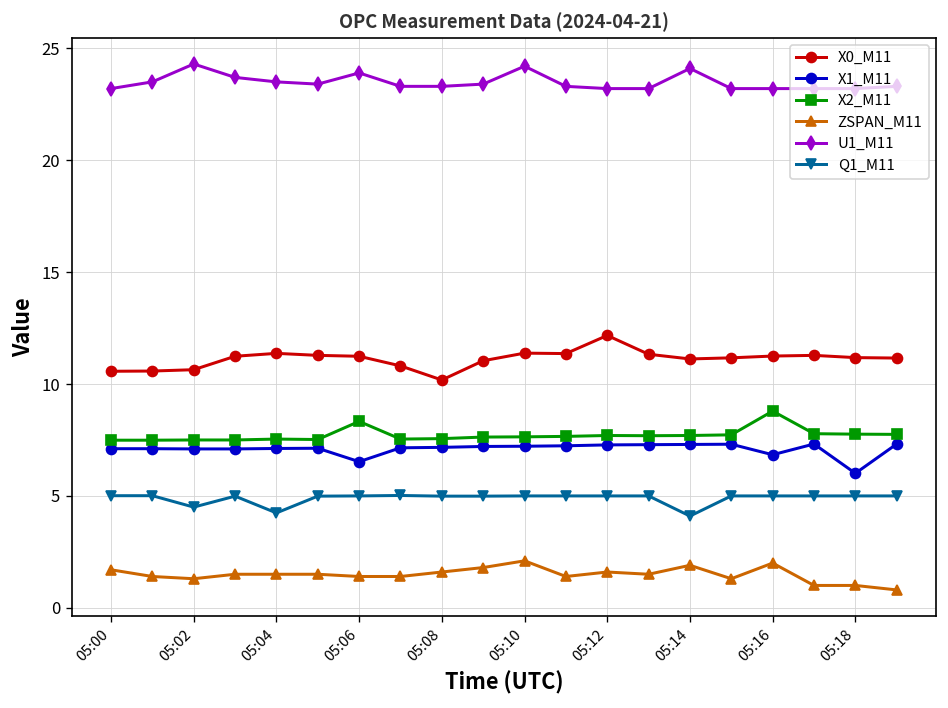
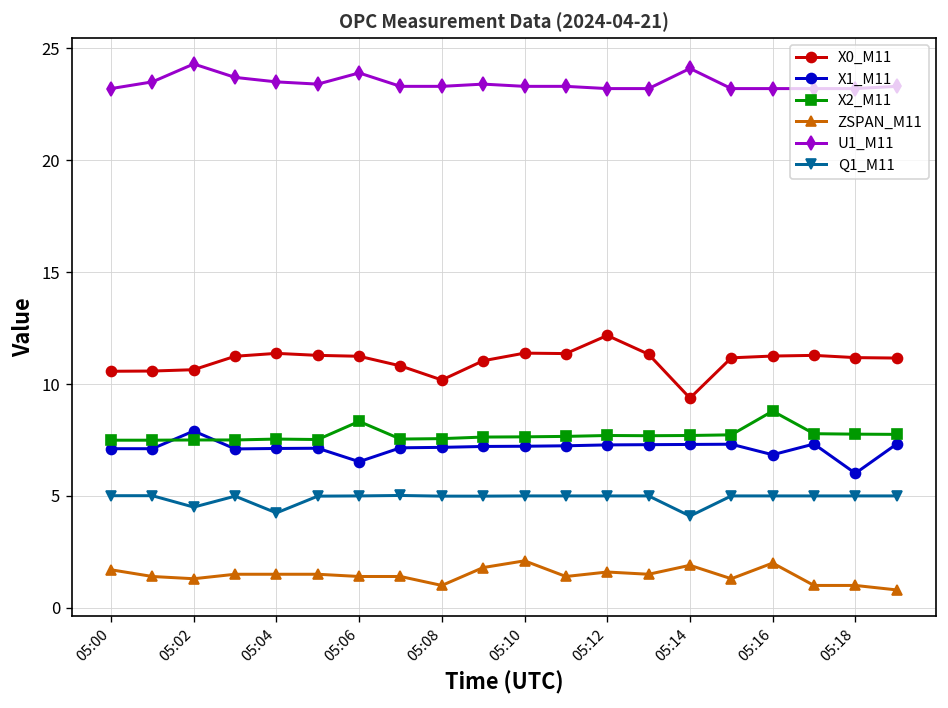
X1_M11, 05:02: 7.1 -> 7.9
ZSPAN_M11, 05:08: 1.6 -> 1.0
U1_M11, 05:10: 24.2 -> 23.3
X0_M11, 05:14: 11.1 -> 9.4
